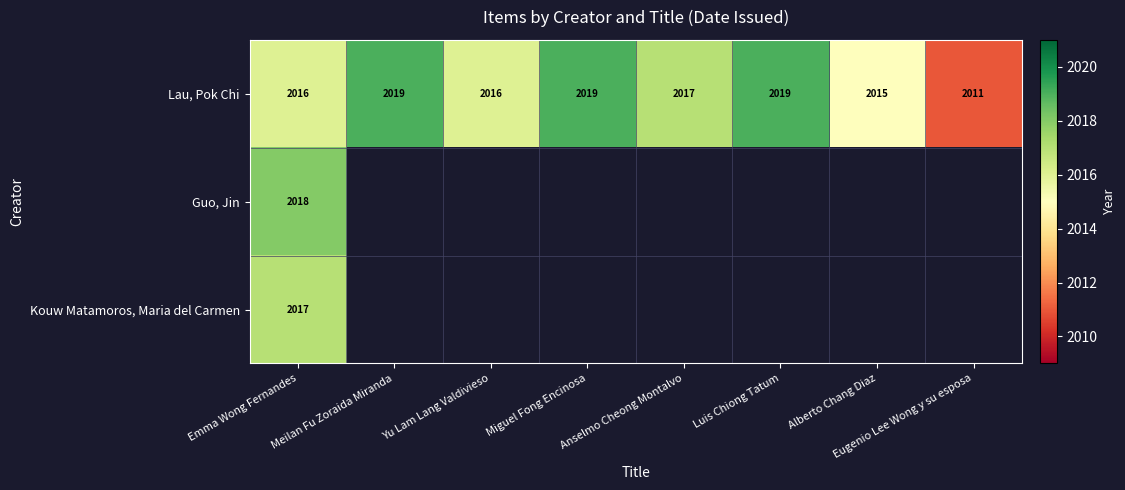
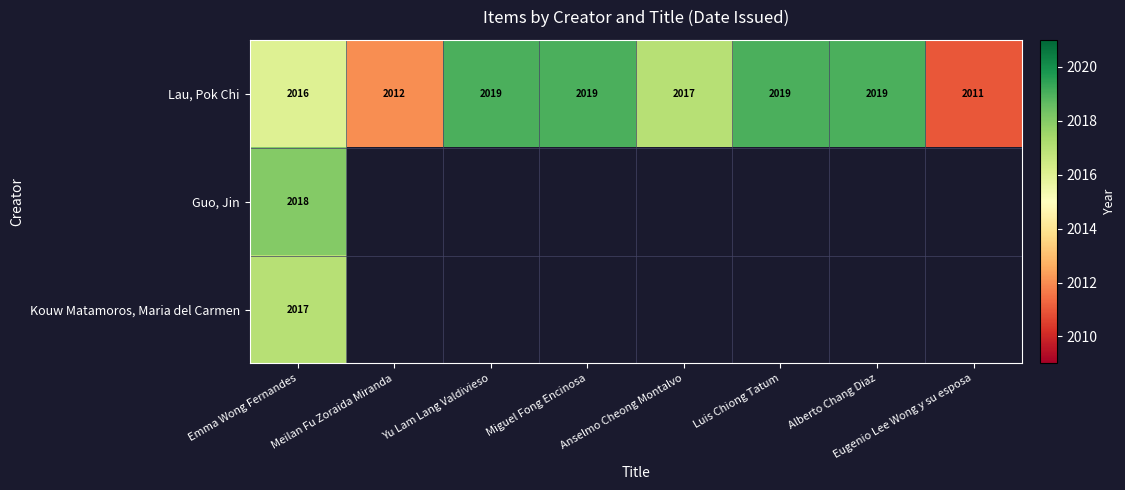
Lau, Pok Chi, Meilan Fu Zoraida Miranda: 2019 -> 2012
Lau, Pok Chi, Yu Lam Lang Valdivieso: 2016 -> 2019
Lau, Pok Chi, Alberto Chang Diaz: 2015 -> 2019
